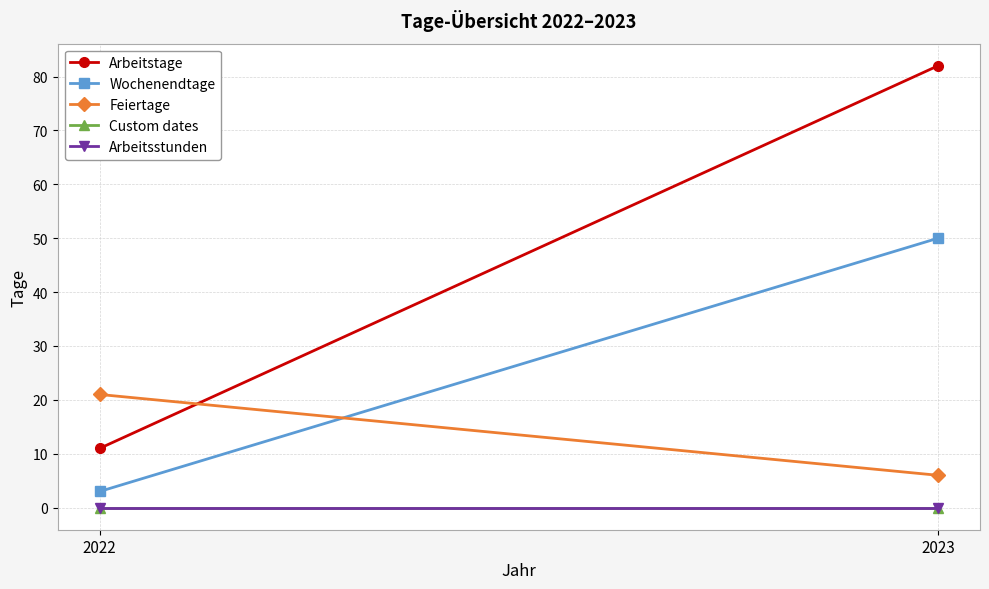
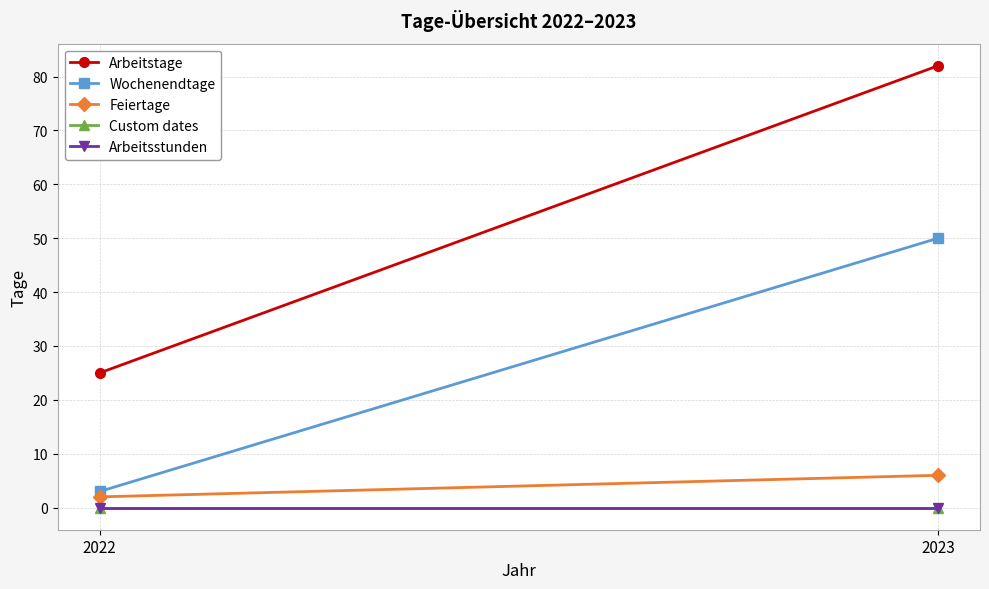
Arbeitstage, 2022: 11 -> 25
Feiertage, 2022: 21 -> 2
